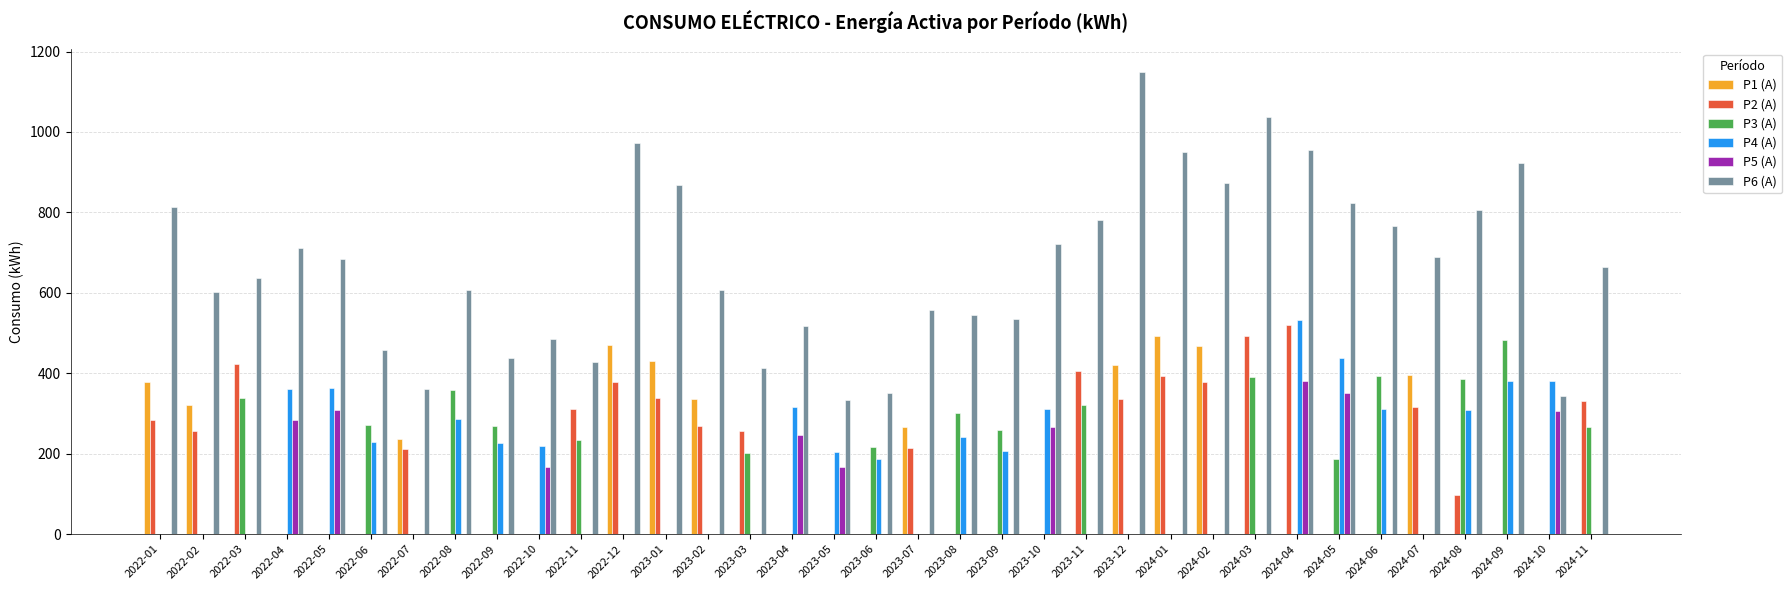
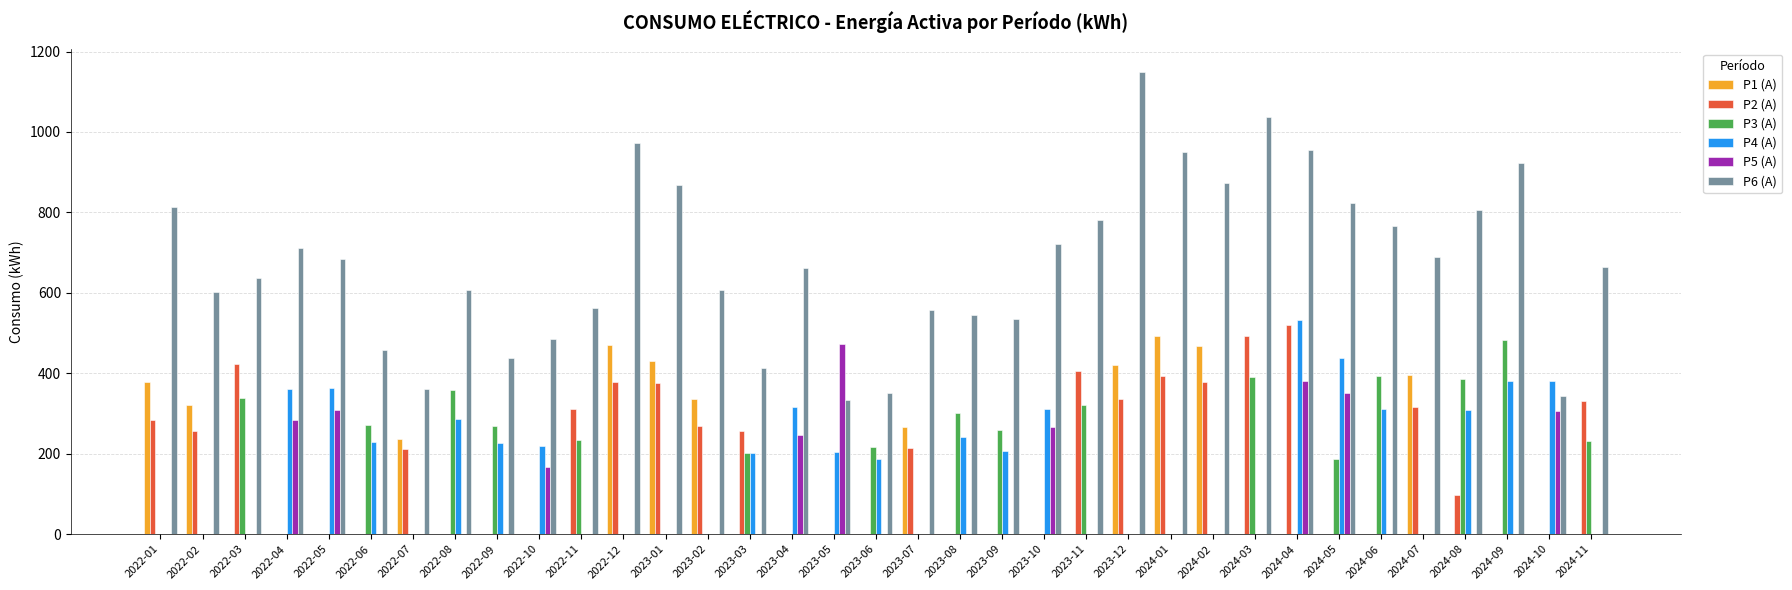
P6 (A), 2022-11: 430 -> 560
P2 (A), 2023-01: 340 -> 380
P4 (A), 2023-03: 0 -> 200
P6 (A), 2023-04: 520 -> 660
P5 (A), 2023-05: 170 -> 470
P3 (A), 2024-11: 270 -> 230
